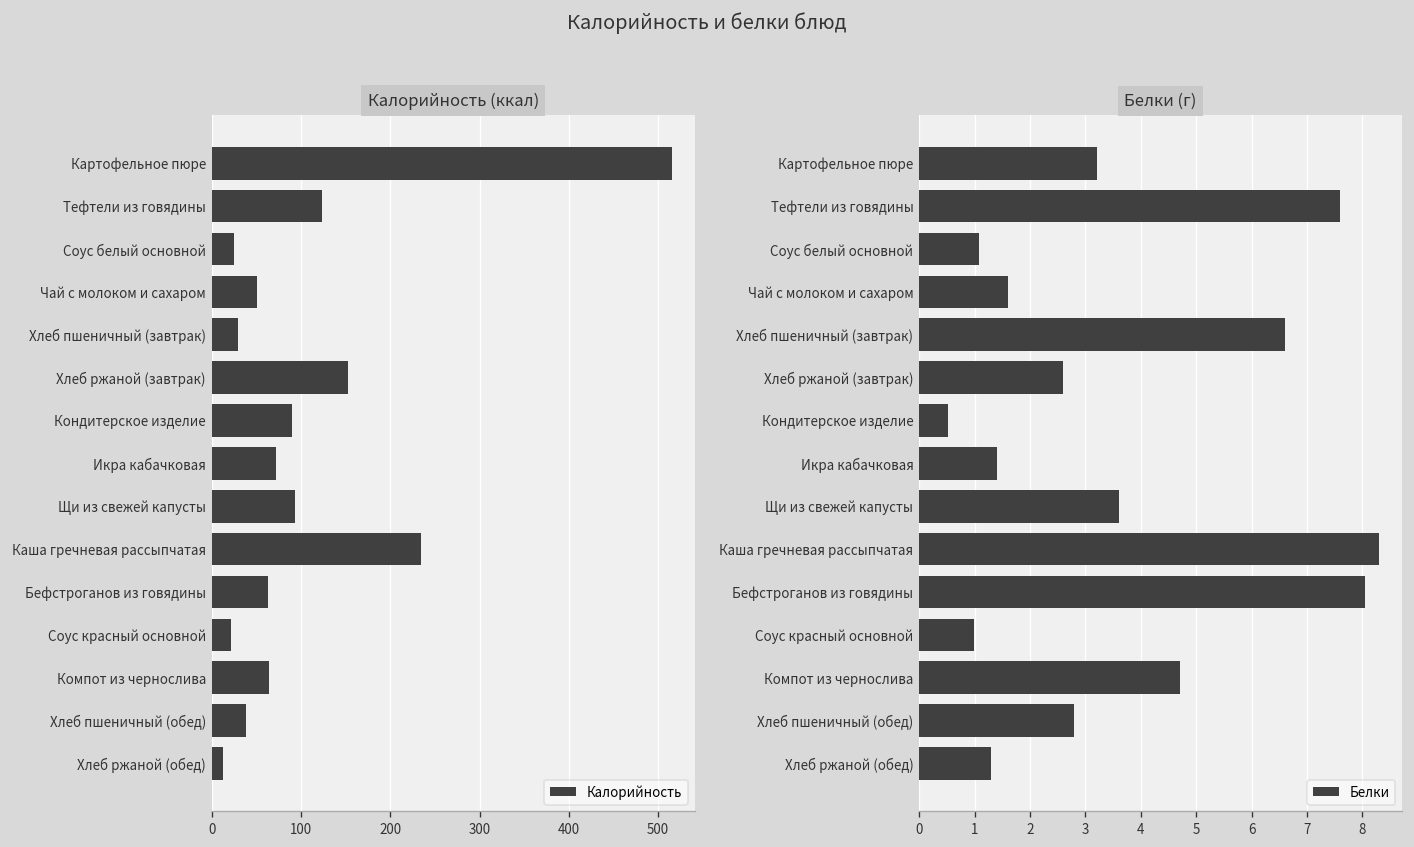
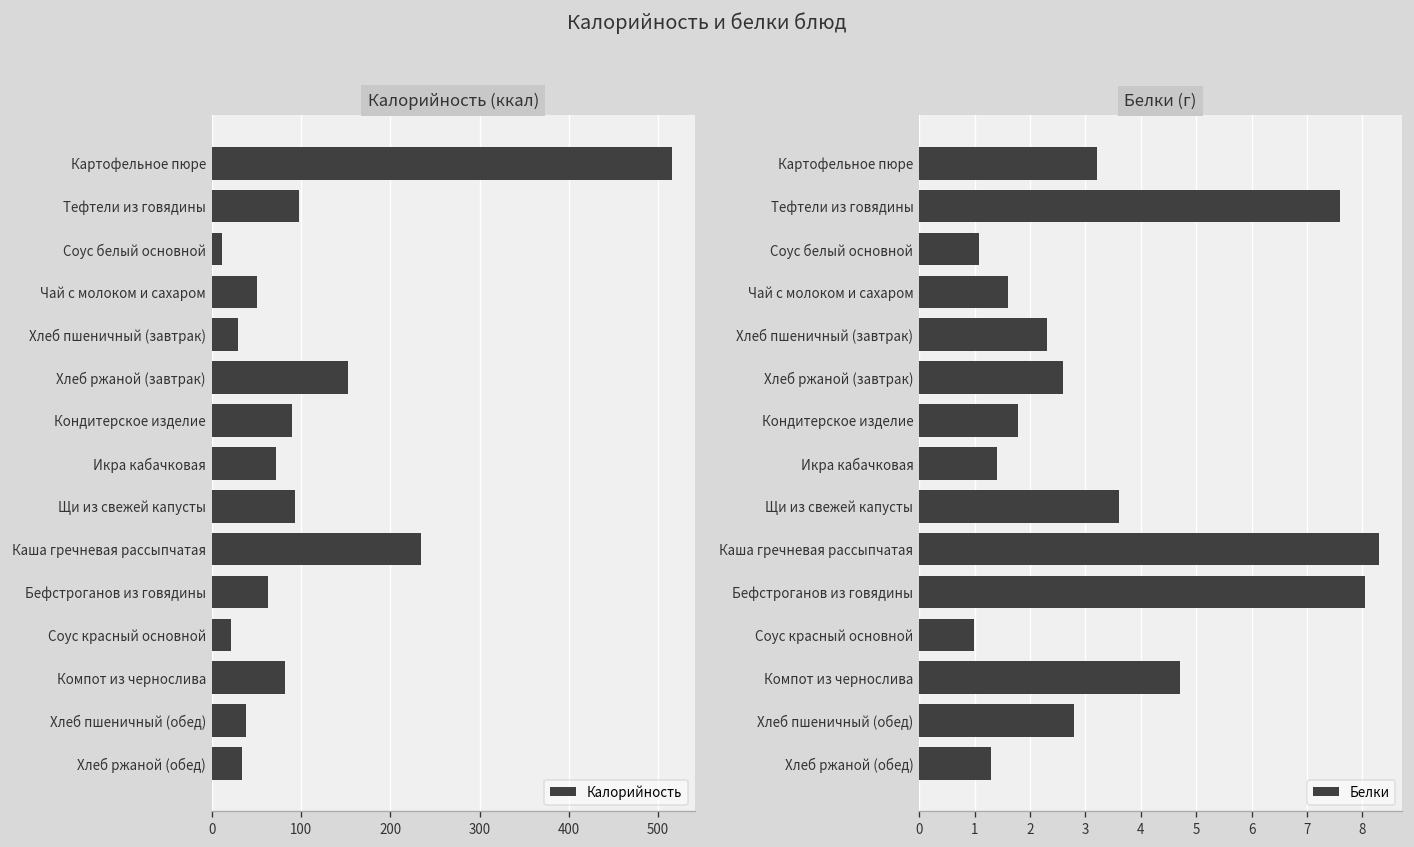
Калорийность (ккал), Тефтели из говядины: 120 -> 100
Калорийность (ккал), Соус белый основной: 30 -> 10
Калорийность (ккал), Компот из чернослива: 60 -> 80
Калорийность (ккал), Хлеб ржаной (обед): 10 -> 30
Белки (г), Хлеб пшеничный (завтрак): 6.6 -> 2.3
Белки (г), Кондитерское изделие: 0.5 -> 1.8
